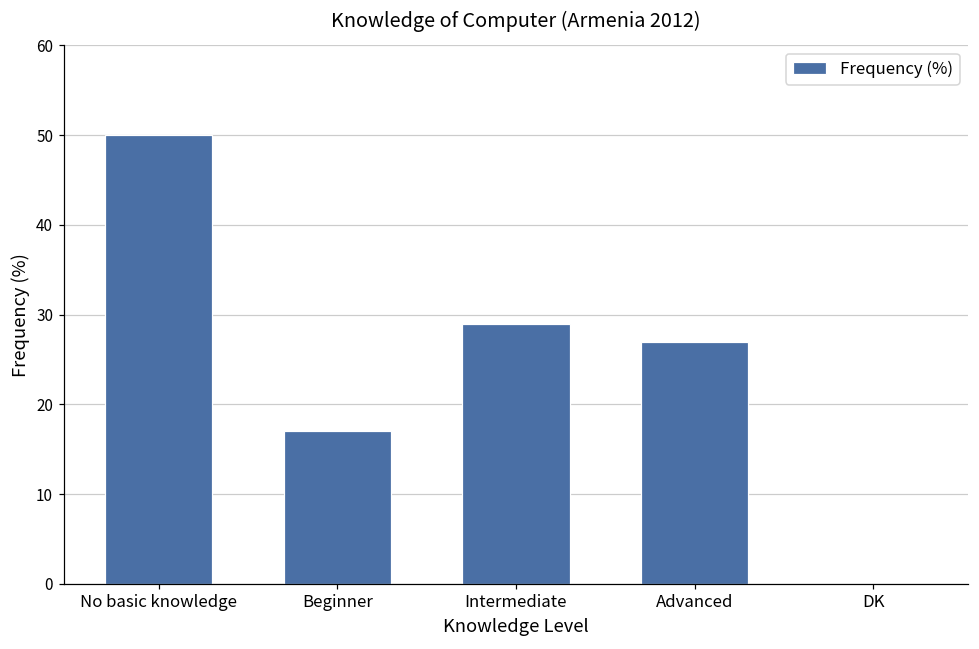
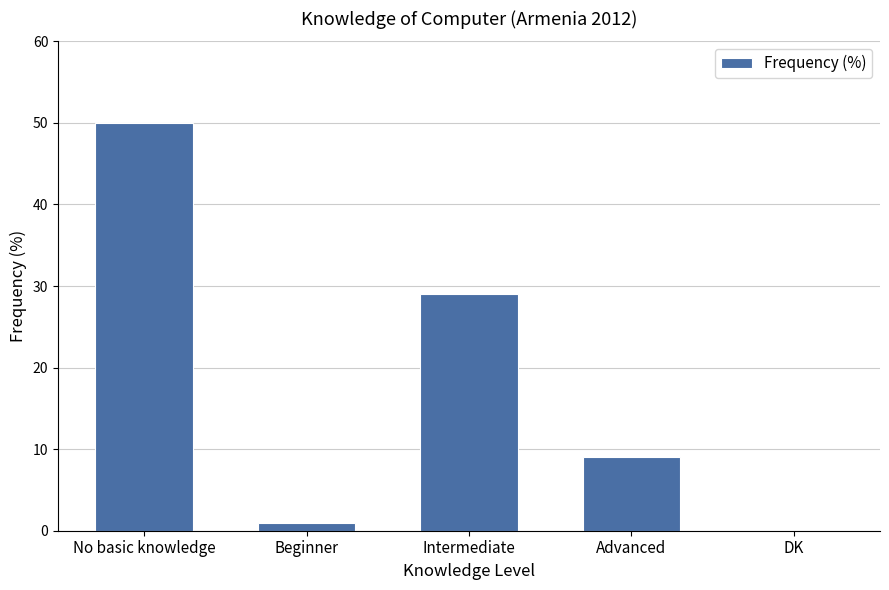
Beginner: 17 -> 1
Advanced: 27 -> 9
